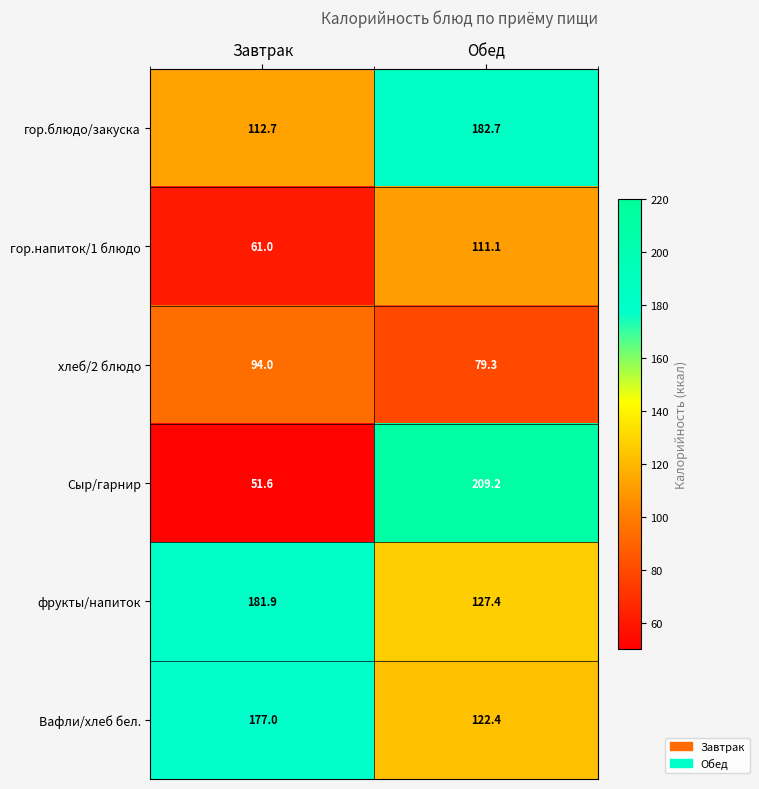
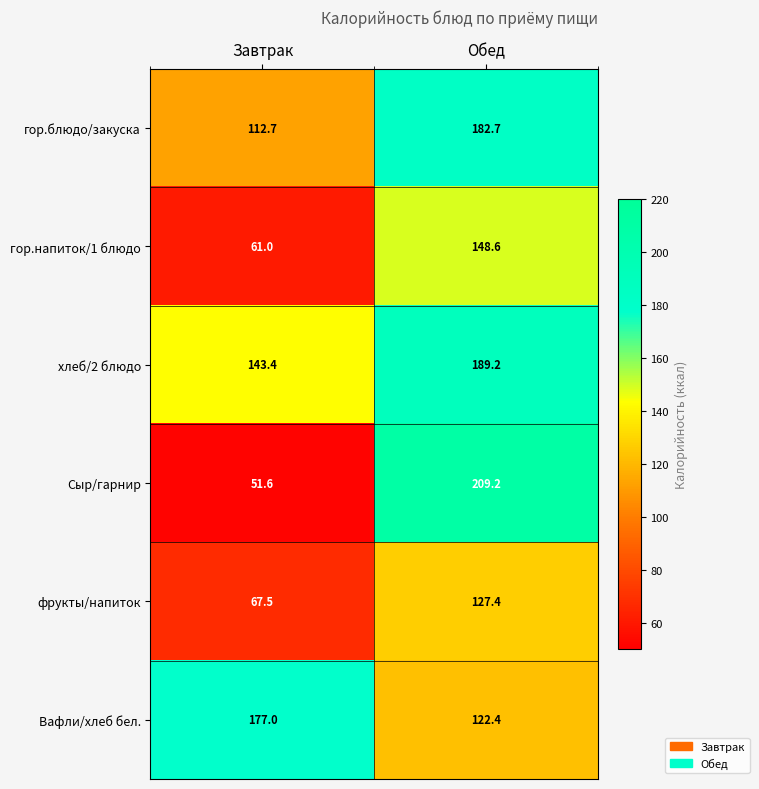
гор.напиток/1 блюдо, Обед: 111.1 -> 148.6
хлеб/2 блюдо, Завтрак: 94.0 -> 143.4
хлеб/2 блюдо, Обед: 79.3 -> 189.2
фрукты/напиток, Завтрак: 181.9 -> 67.5
